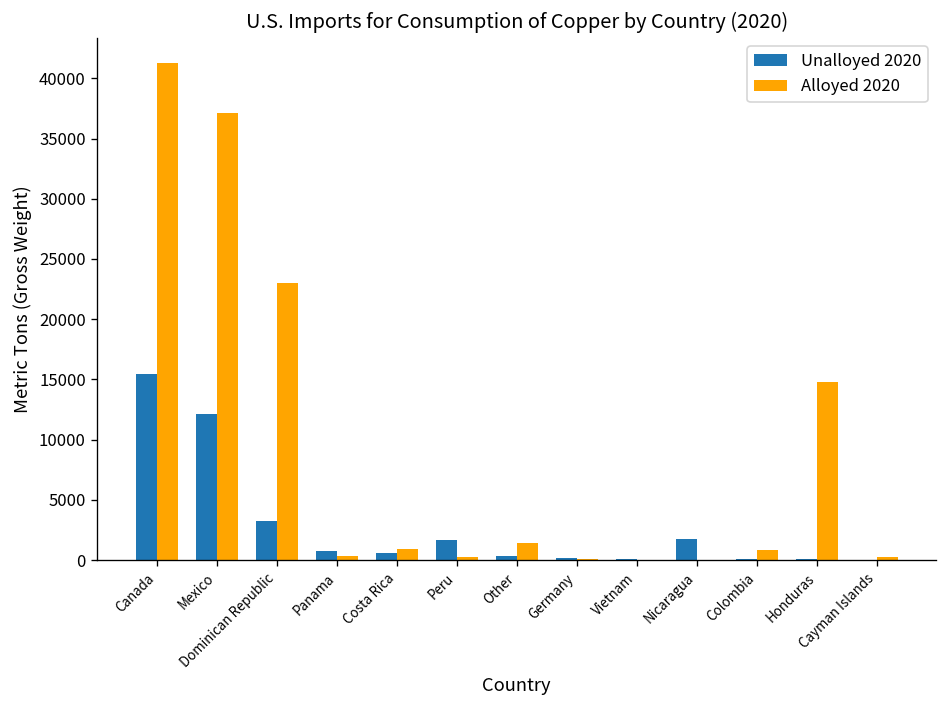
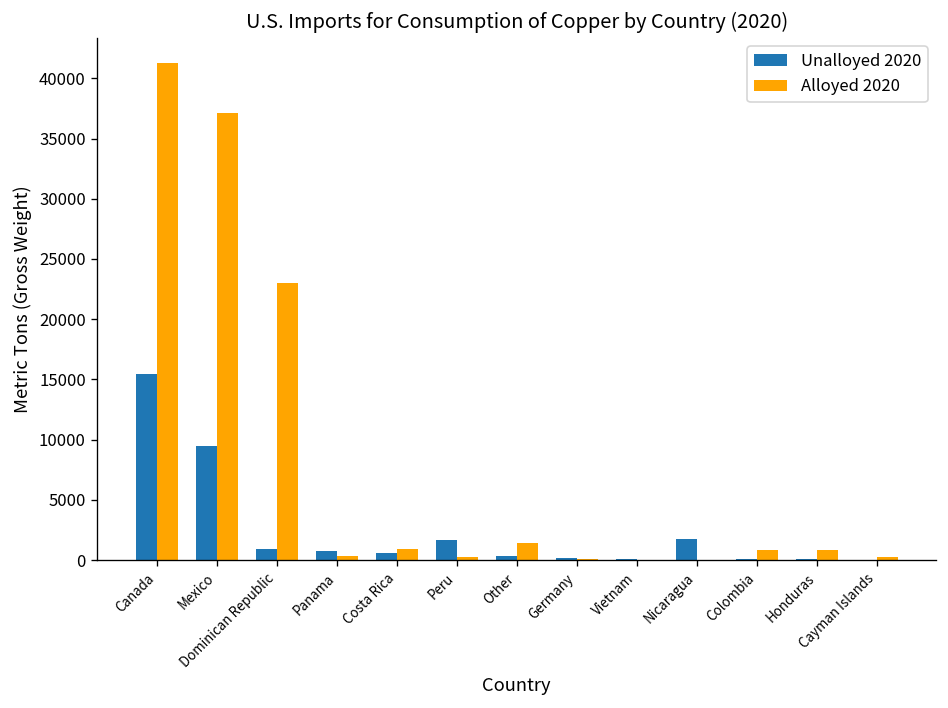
Unalloyed 2020, Mexico: 12200 -> 9500
Unalloyed 2020, Dominican Republic: 3300 -> 900
Alloyed 2020, Honduras: 14700 -> 800
